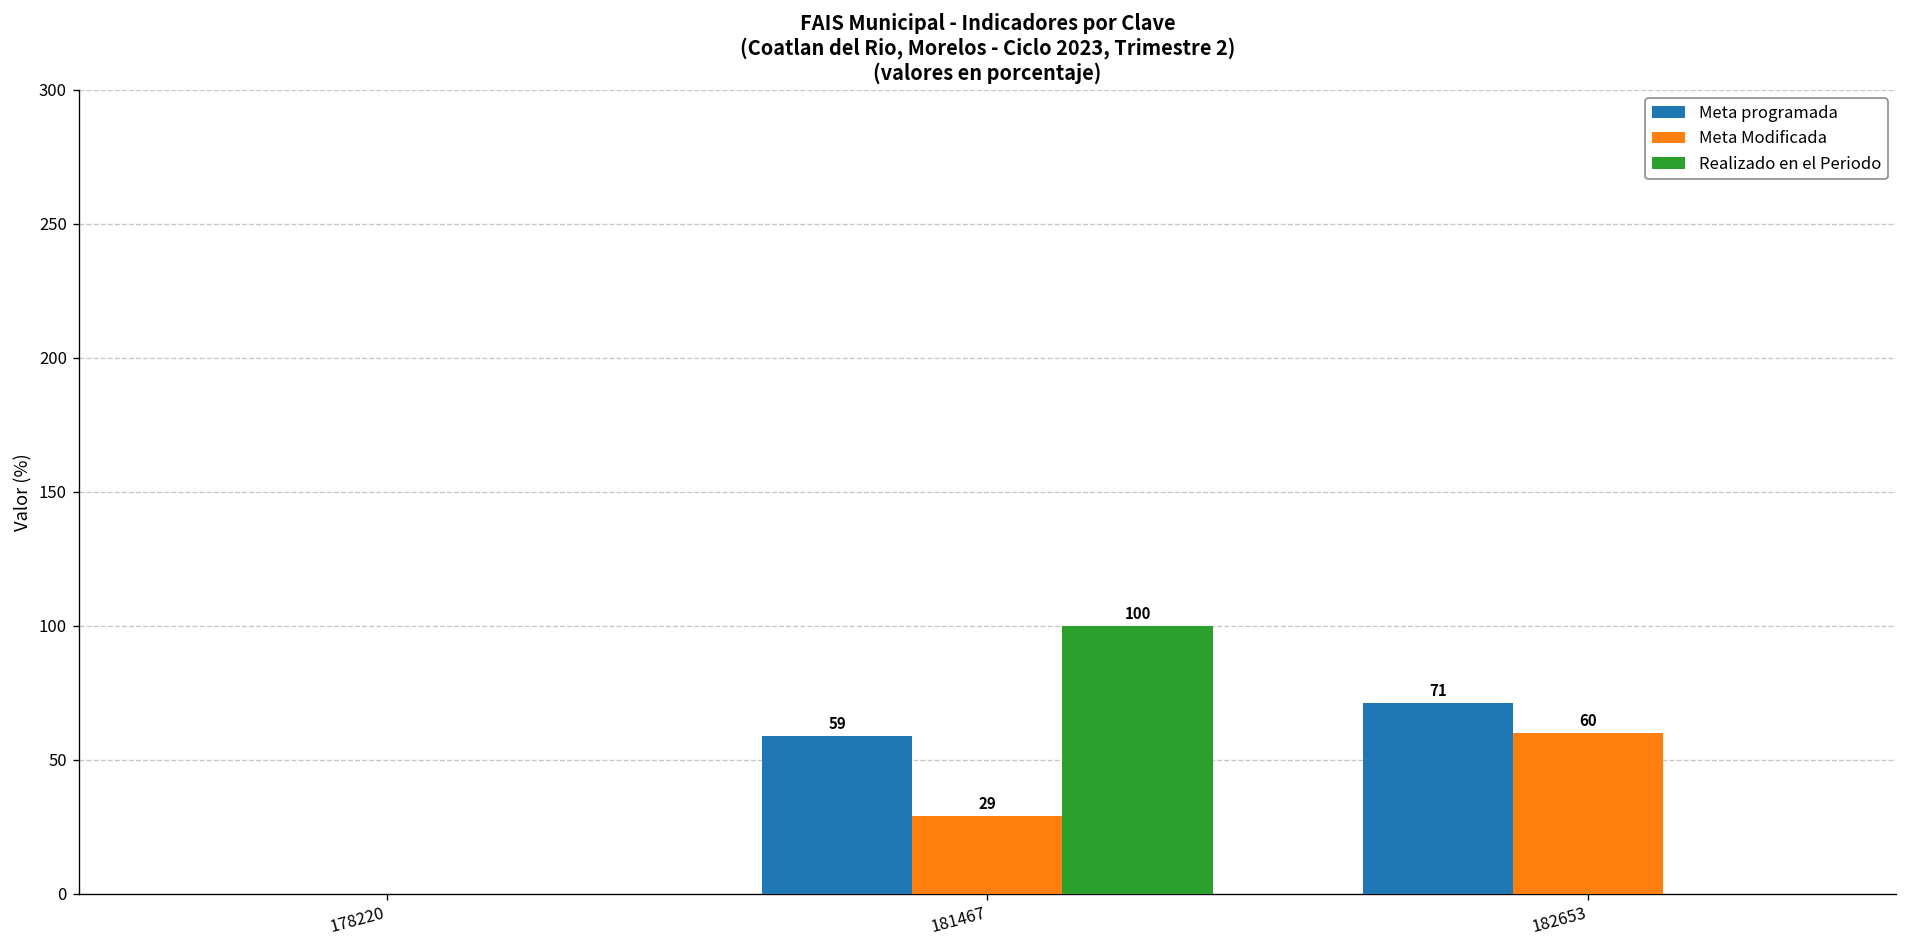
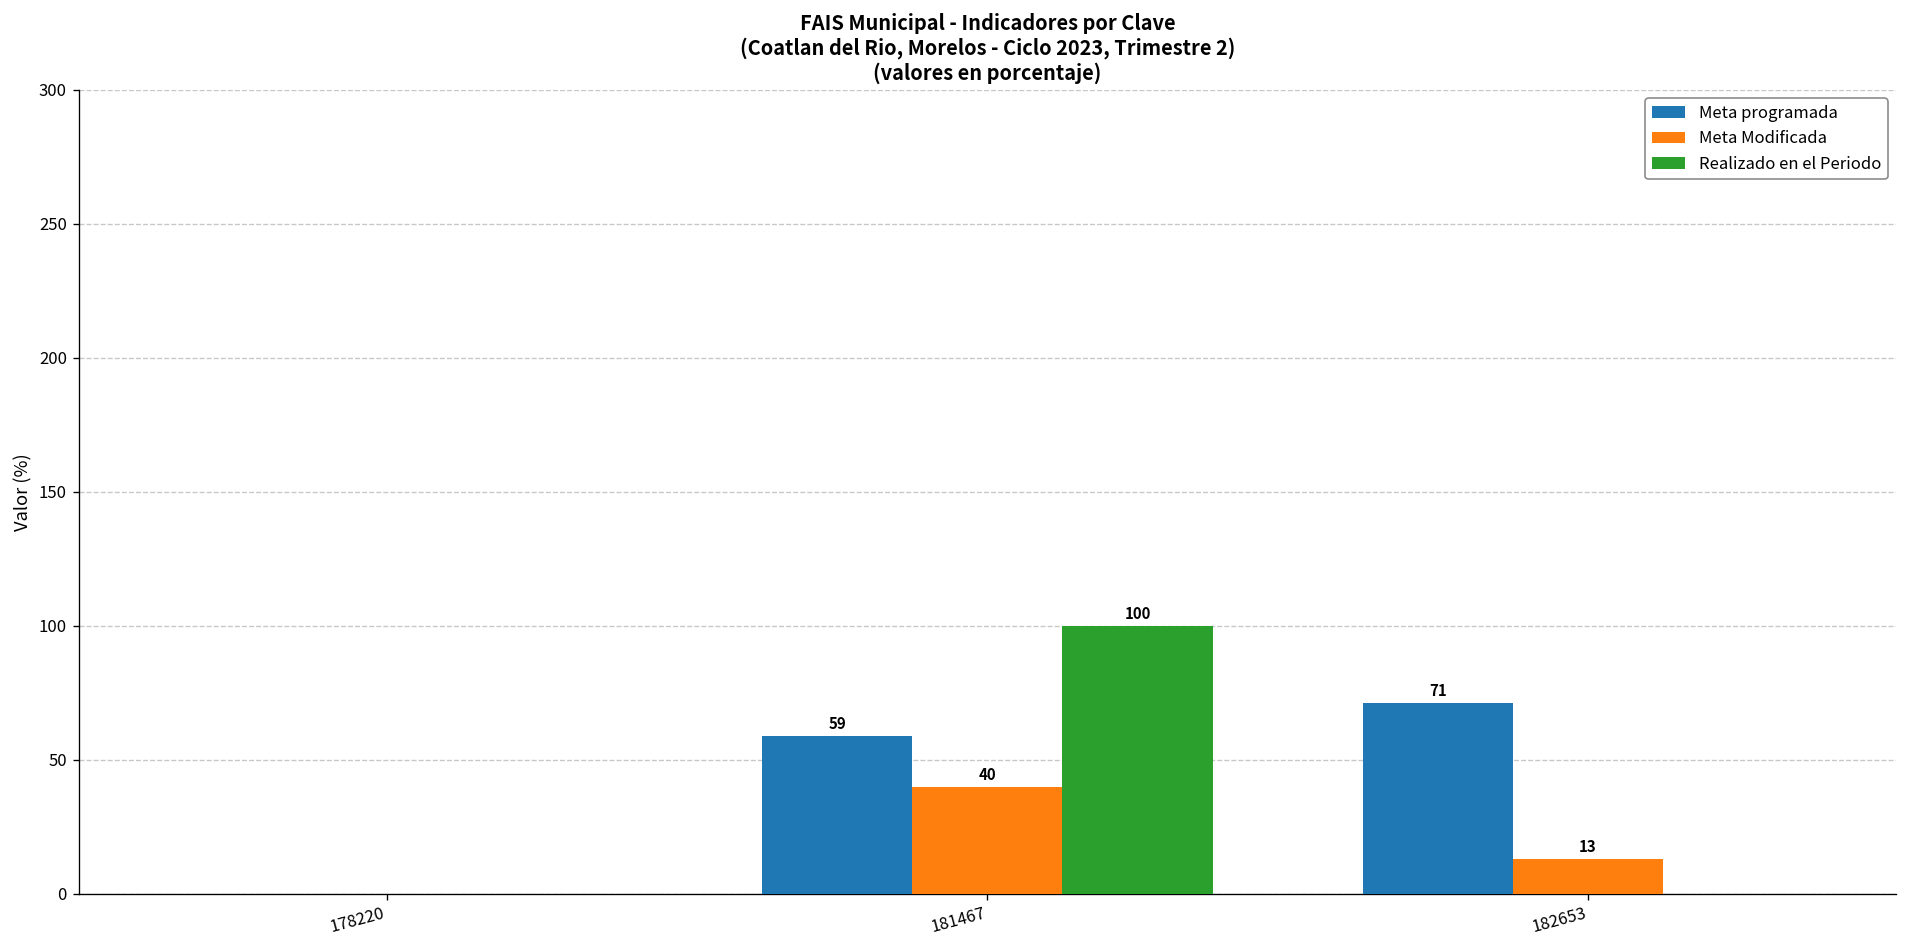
Meta Modificada, 181467: 29 -> 40
Meta Modificada, 182653: 60 -> 13
